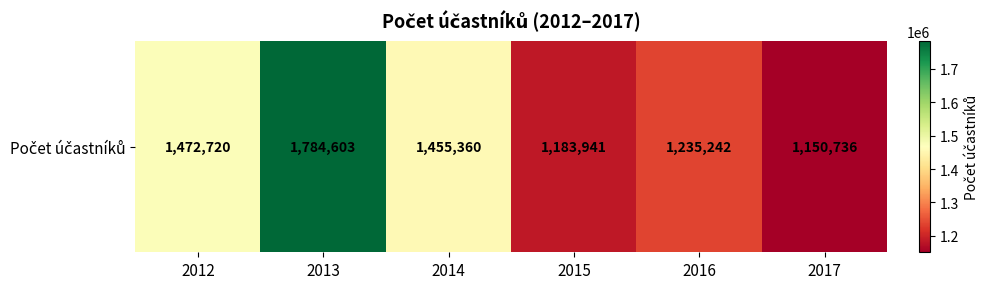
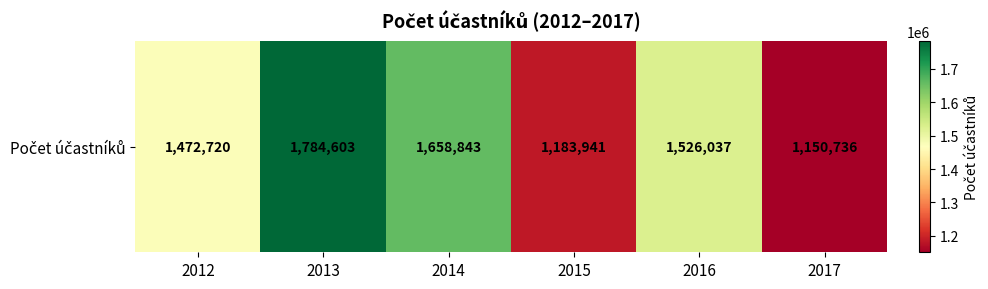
Počet účastníků, 2014: 1,455,360 -> 1,658,843
Počet účastníků, 2016: 1,235,242 -> 1,526,037
